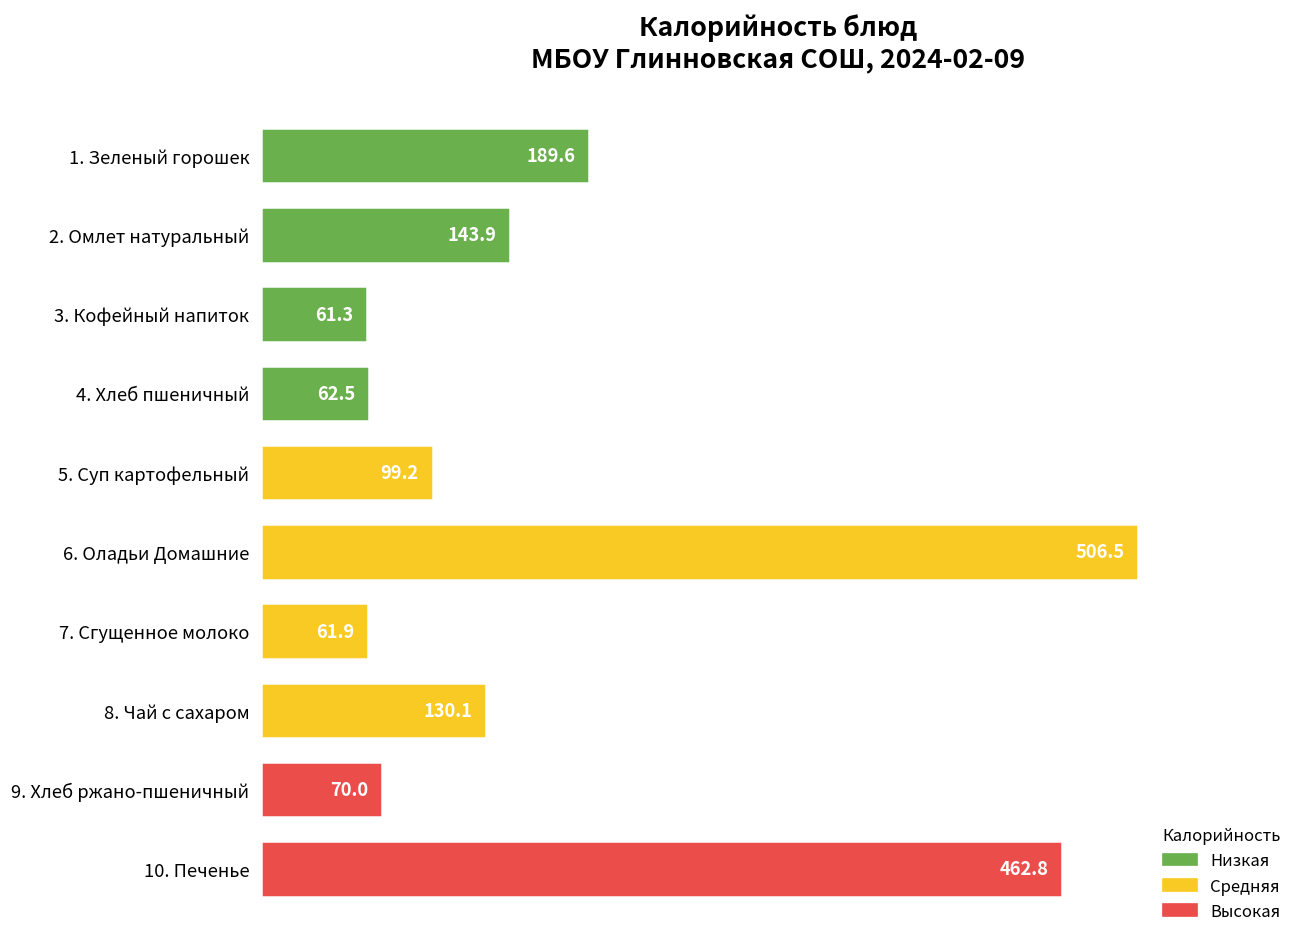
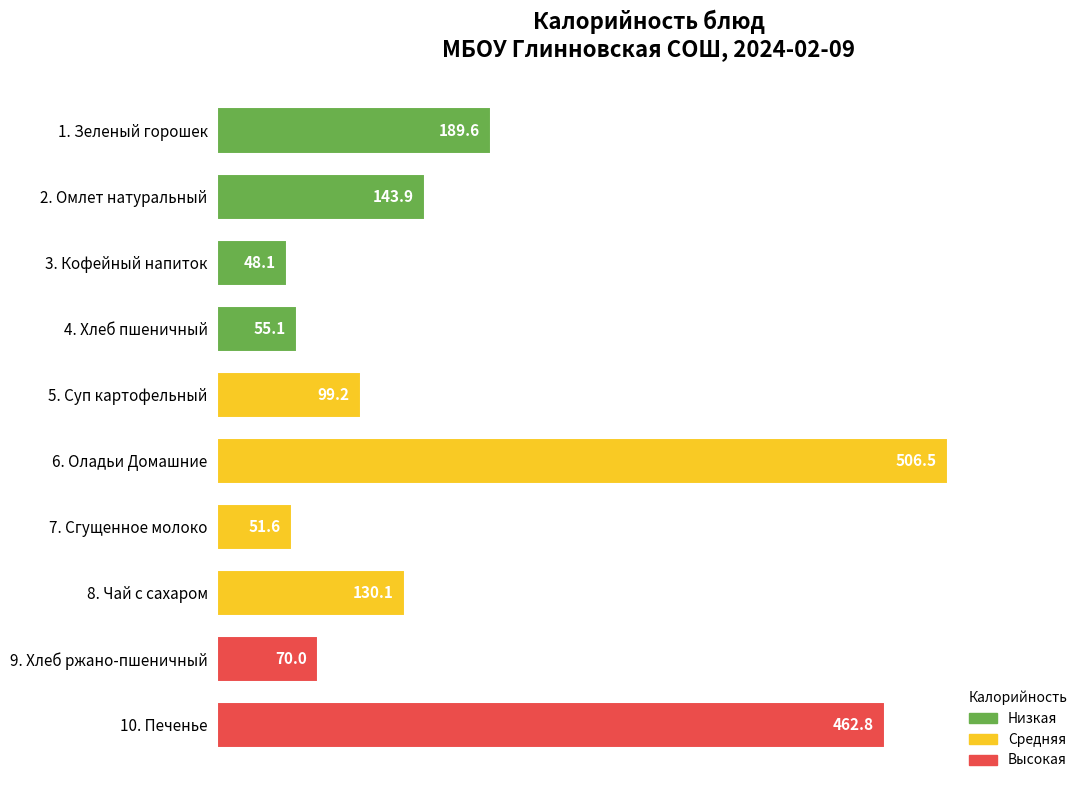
3. Кофейный напиток: 61.3 -> 48.1
4. Хлеб пшеничный: 62.5 -> 55.1
7. Сгущенное молоко: 61.9 -> 51.6
